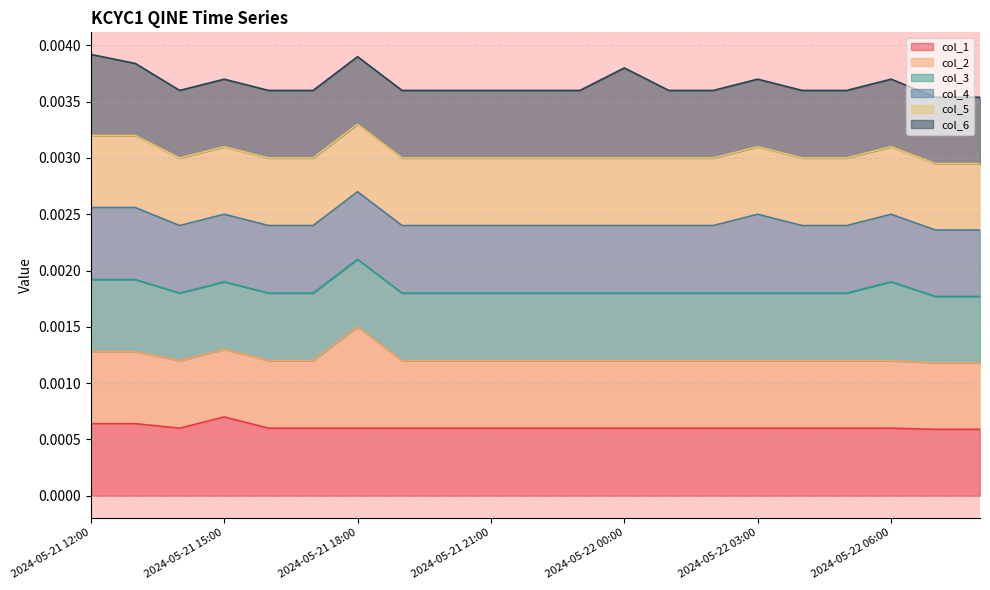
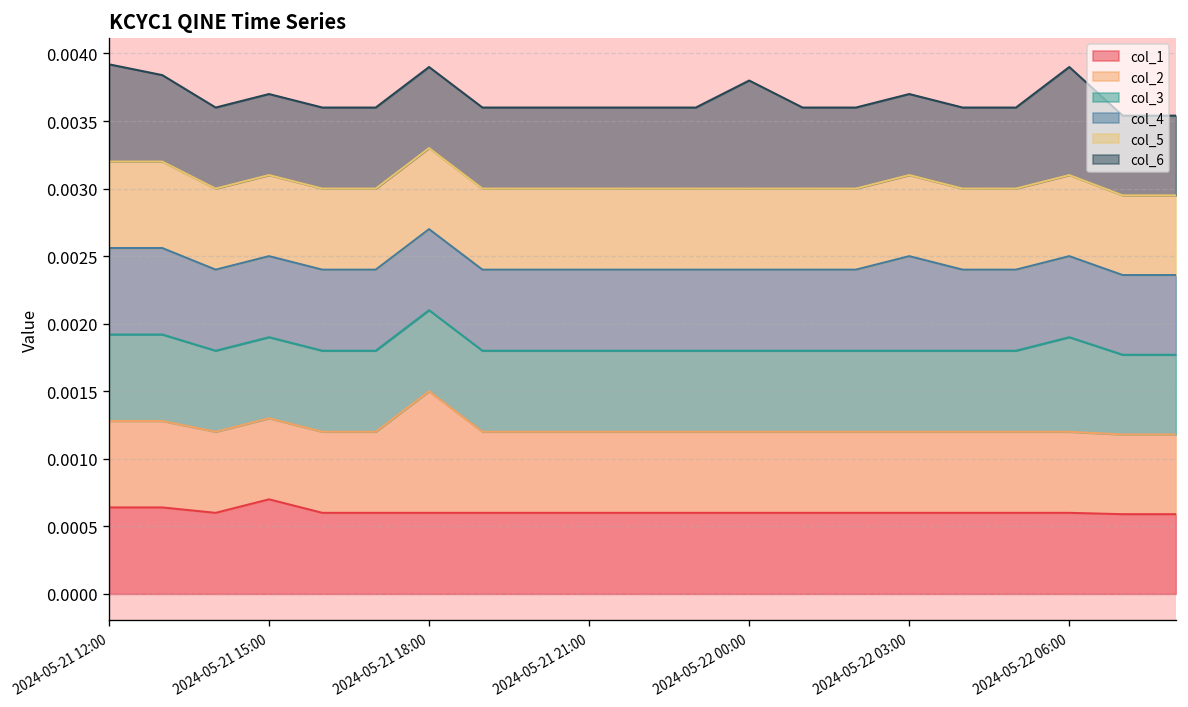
col_6, 2024-05-22 06:00: 0.0006 -> 0.0008
